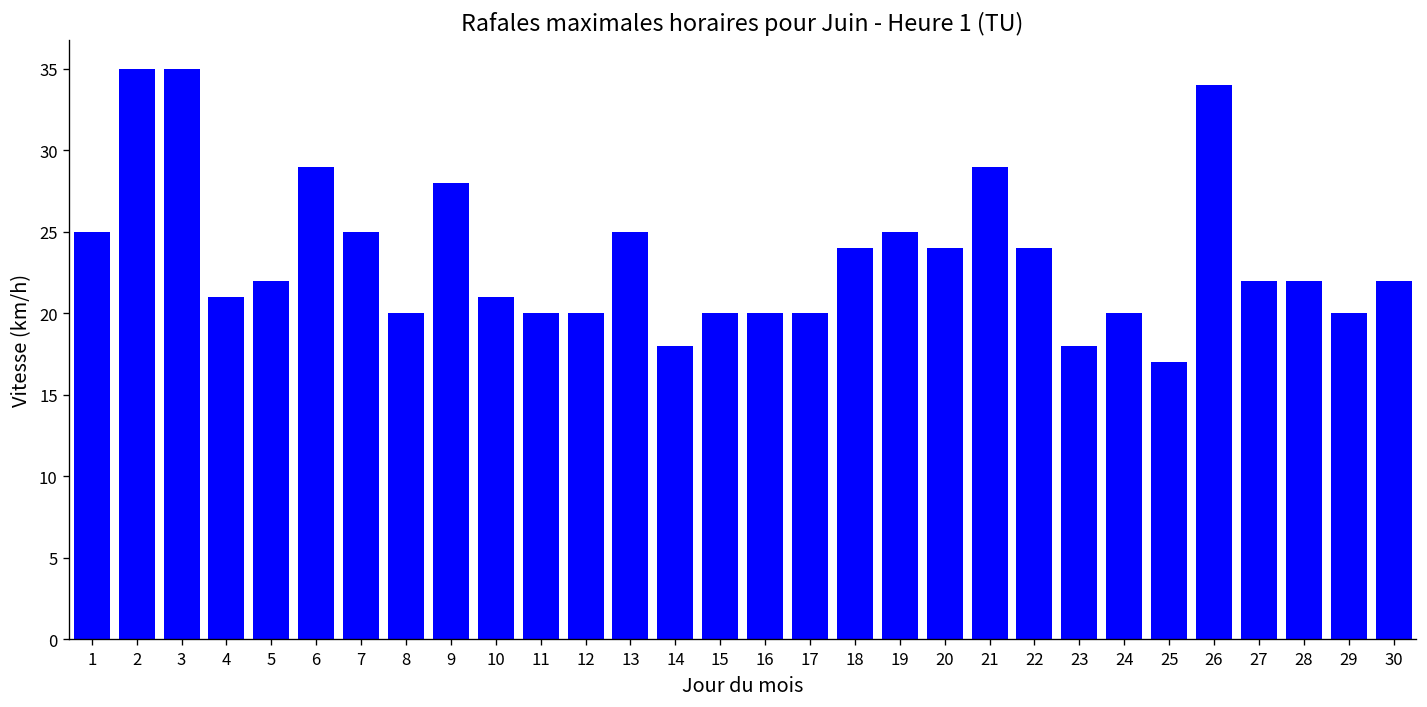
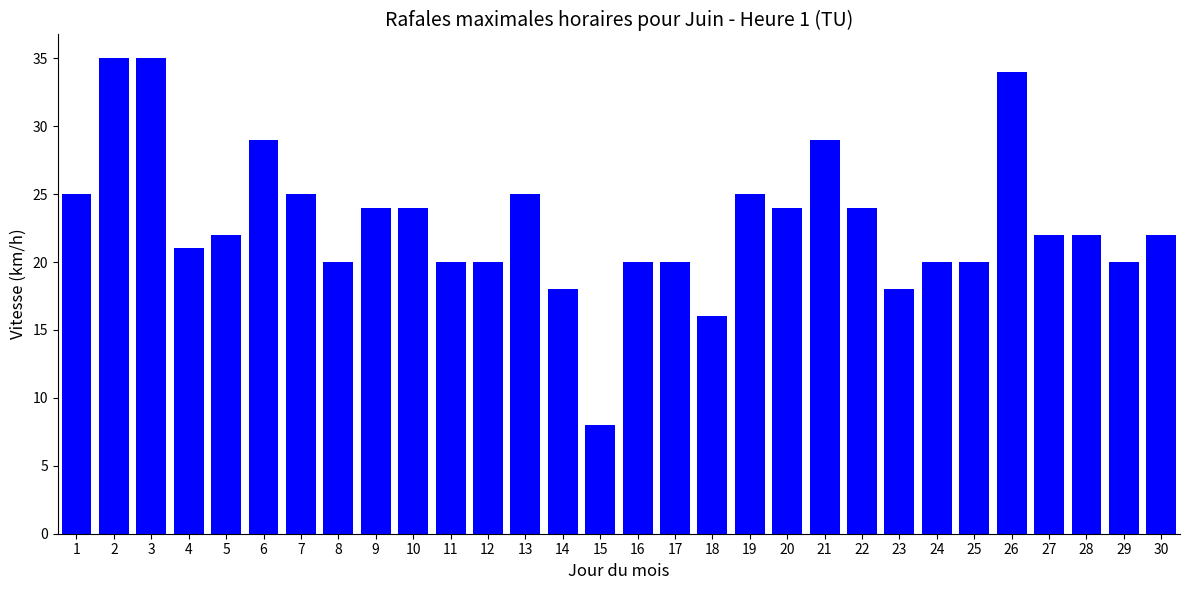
9: 28 -> 24
10: 21 -> 24
15: 20 -> 8
18: 24 -> 16
25: 17 -> 20
